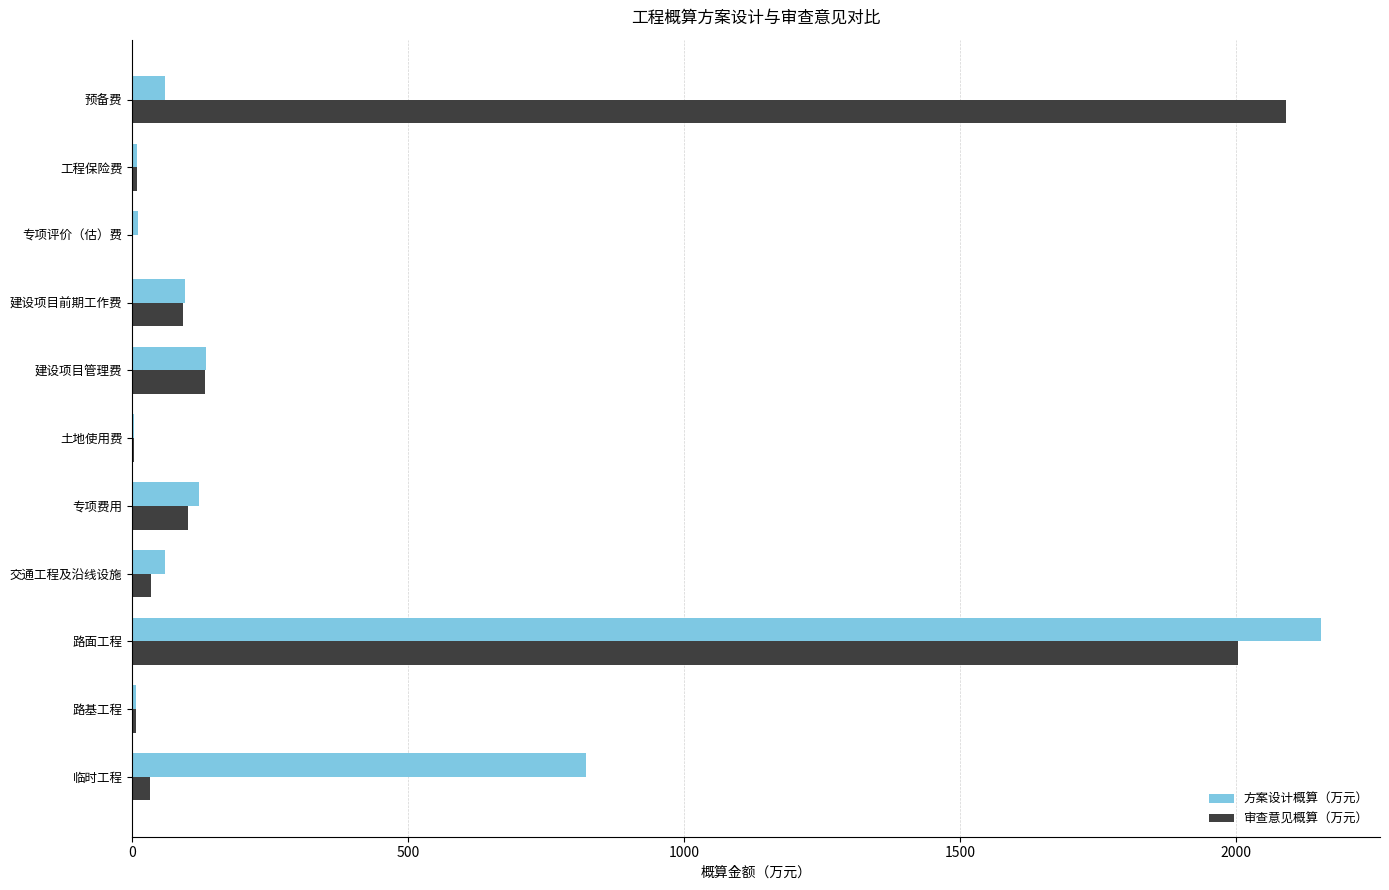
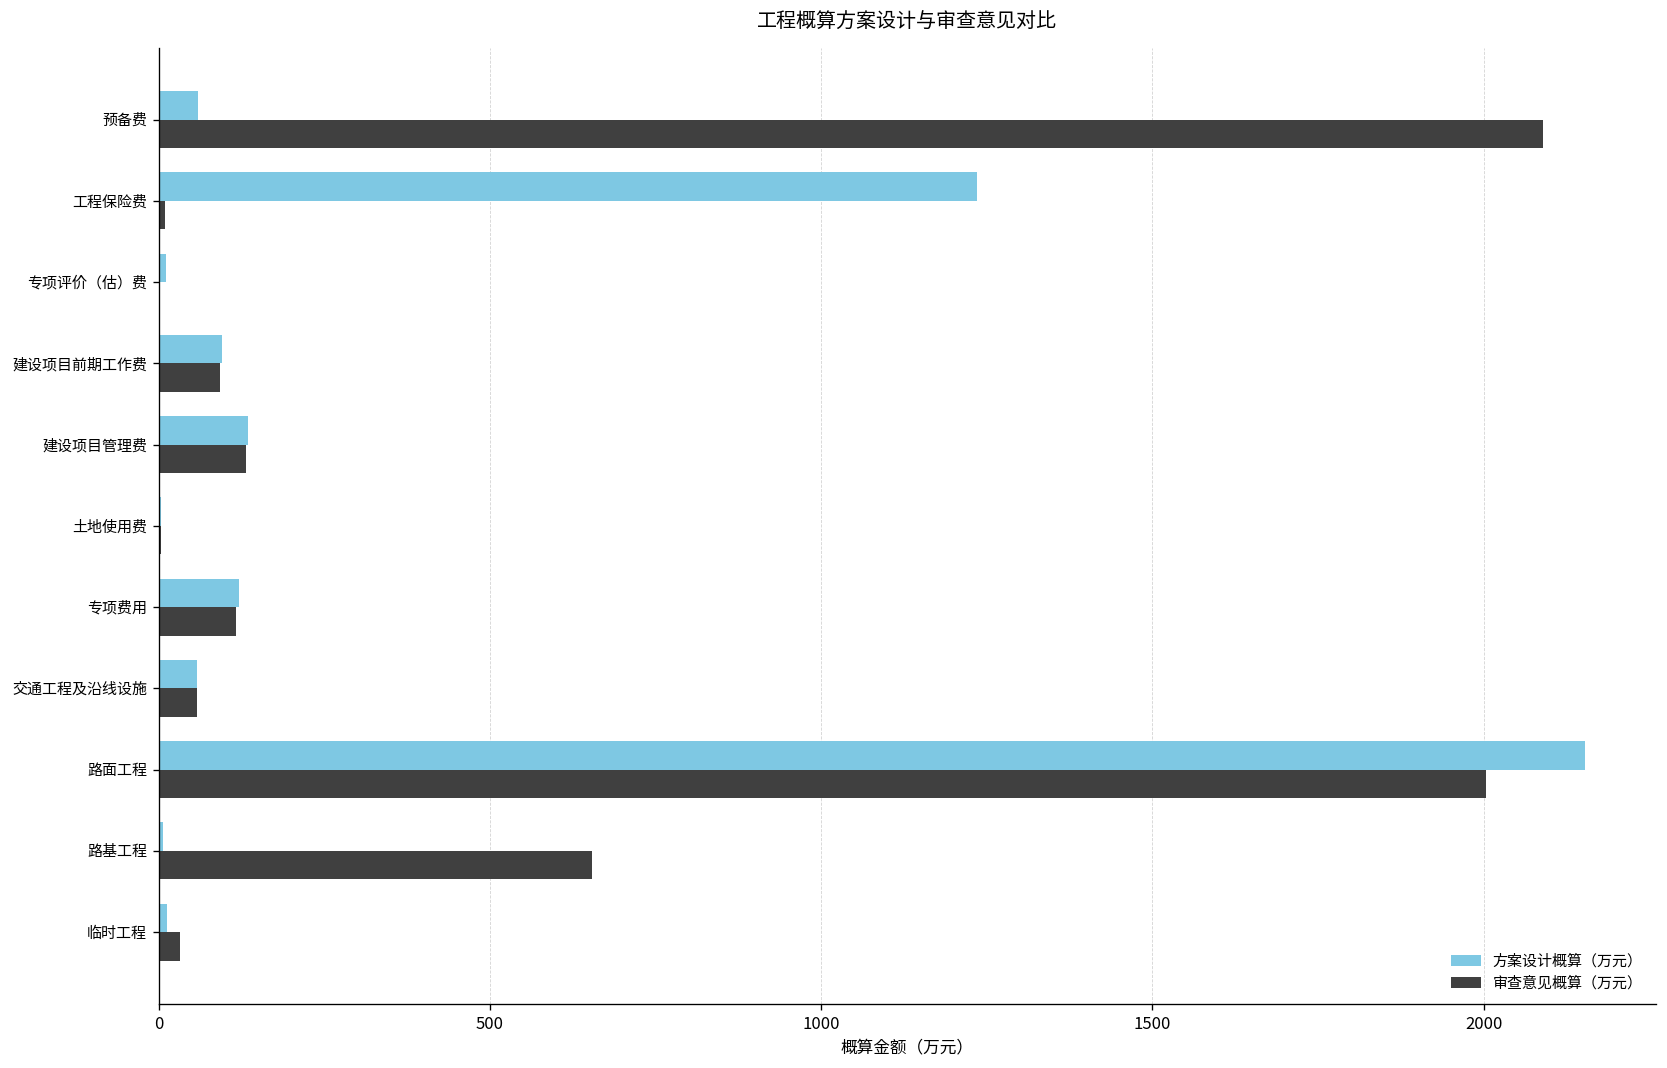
方案设计概算（万元）, 工程保险费: 10 -> 1240
审查意见概算（万元）, 专项费用: 100 -> 120
审查意见概算（万元）, 交通工程及沿线设施: 30 -> 60
审查意见概算（万元）, 路基工程: 10 -> 650
方案设计概算（万元）, 临时工程: 820 -> 10
